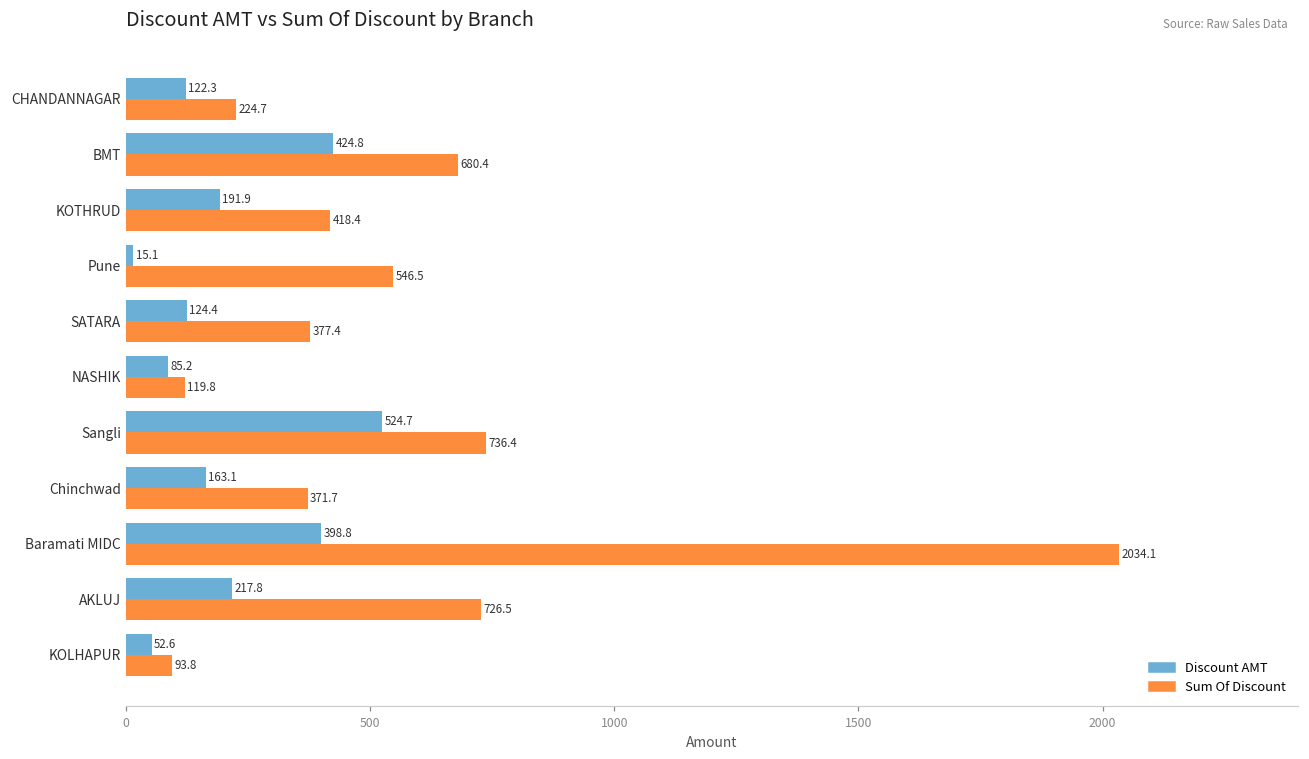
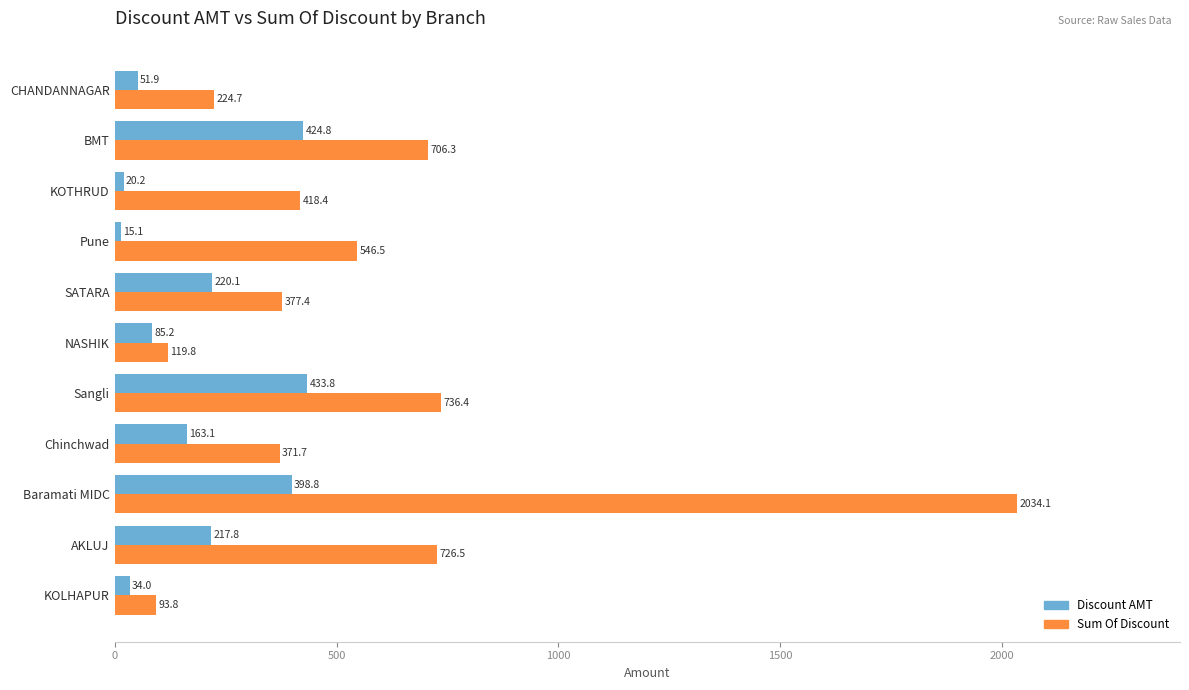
Discount AMT, CHANDANNAGAR: 122.3 -> 51.9
Sum Of Discount, BMT: 680.4 -> 706.3
Discount AMT, KOTHRUD: 191.9 -> 20.2
Discount AMT, SATARA: 124.4 -> 220.1
Discount AMT, Sangli: 524.7 -> 433.8
Discount AMT, KOLHAPUR: 52.6 -> 34.0
